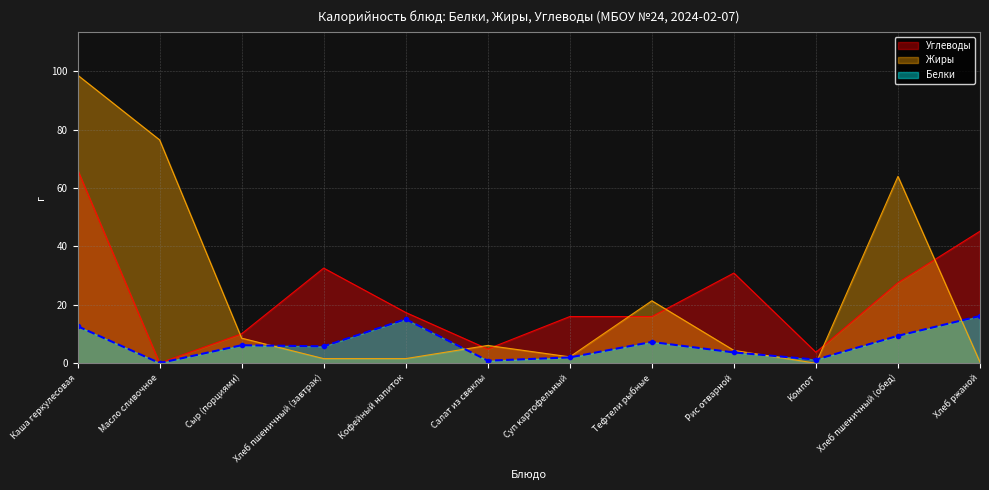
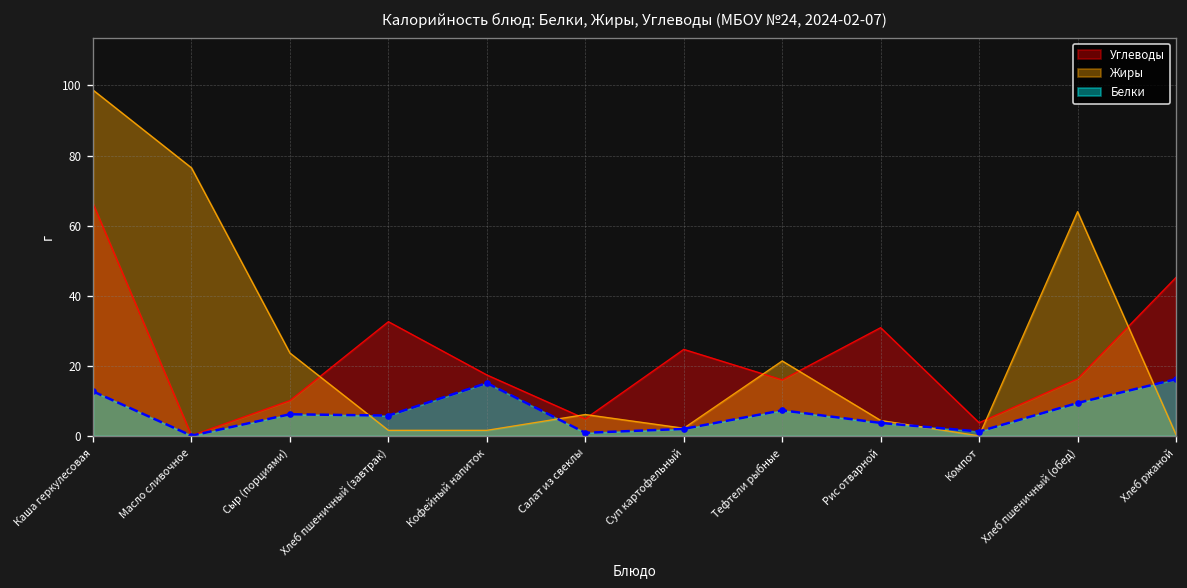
Жиры, Сыр (порциями): 9 -> 24
Углеводы, Суп картофельный: 16 -> 25
Углеводы, Хлеб пшеничный (обед): 28 -> 16
